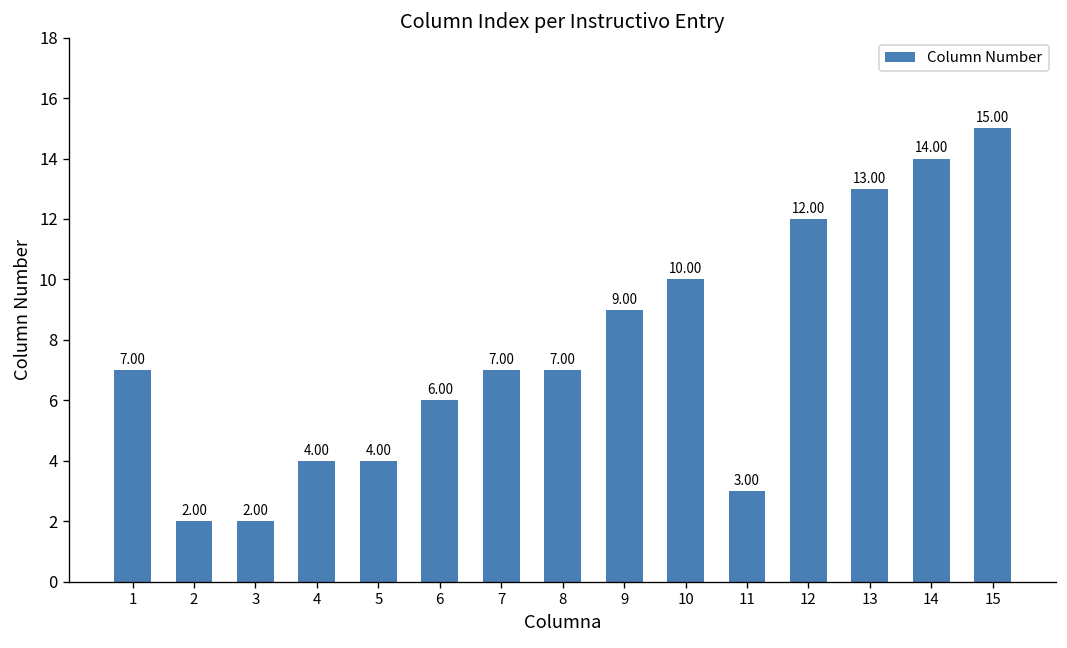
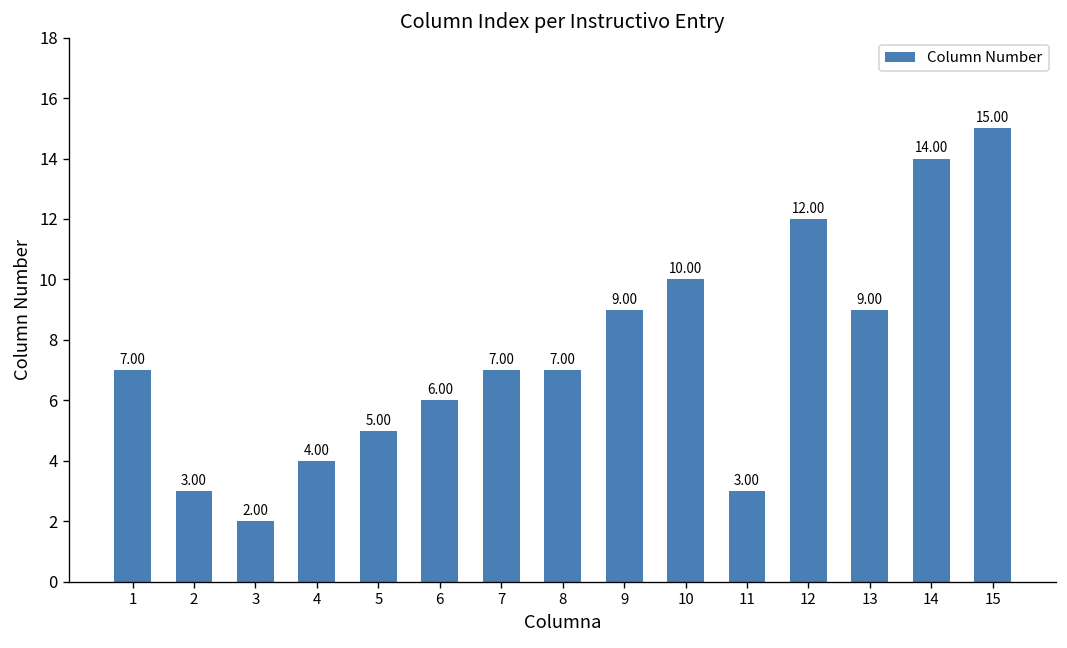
2: 2.00 -> 3.00
5: 4.00 -> 5.00
13: 13.00 -> 9.00
